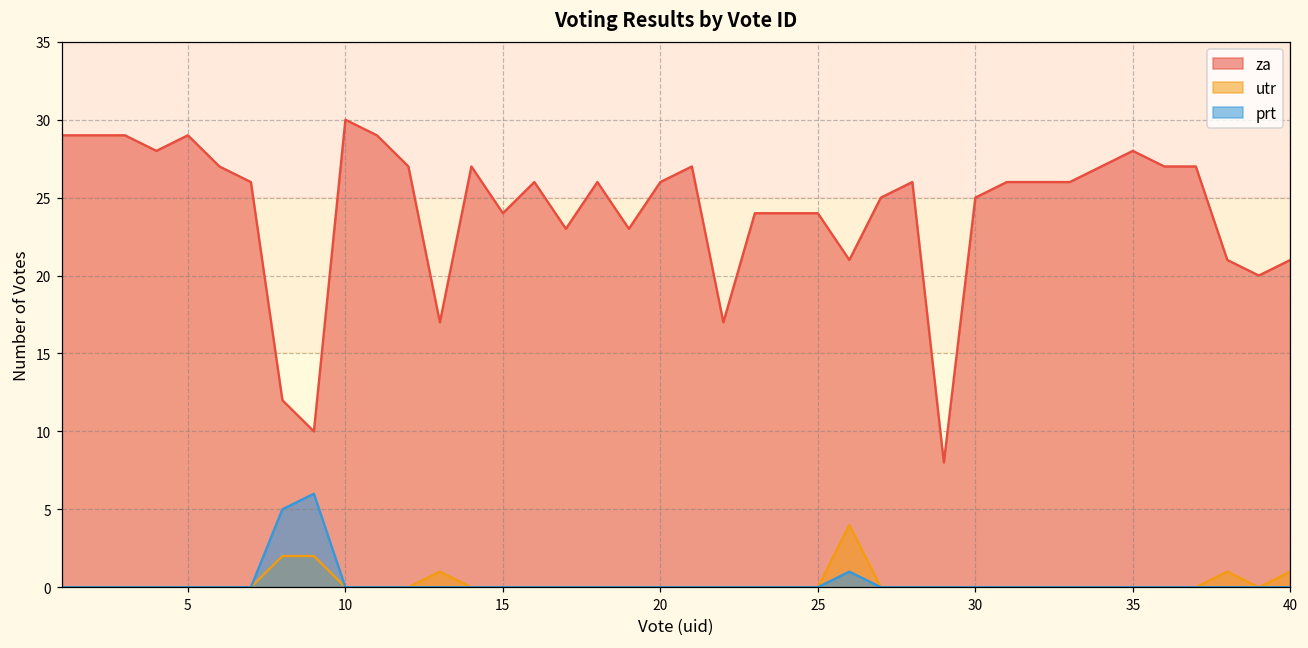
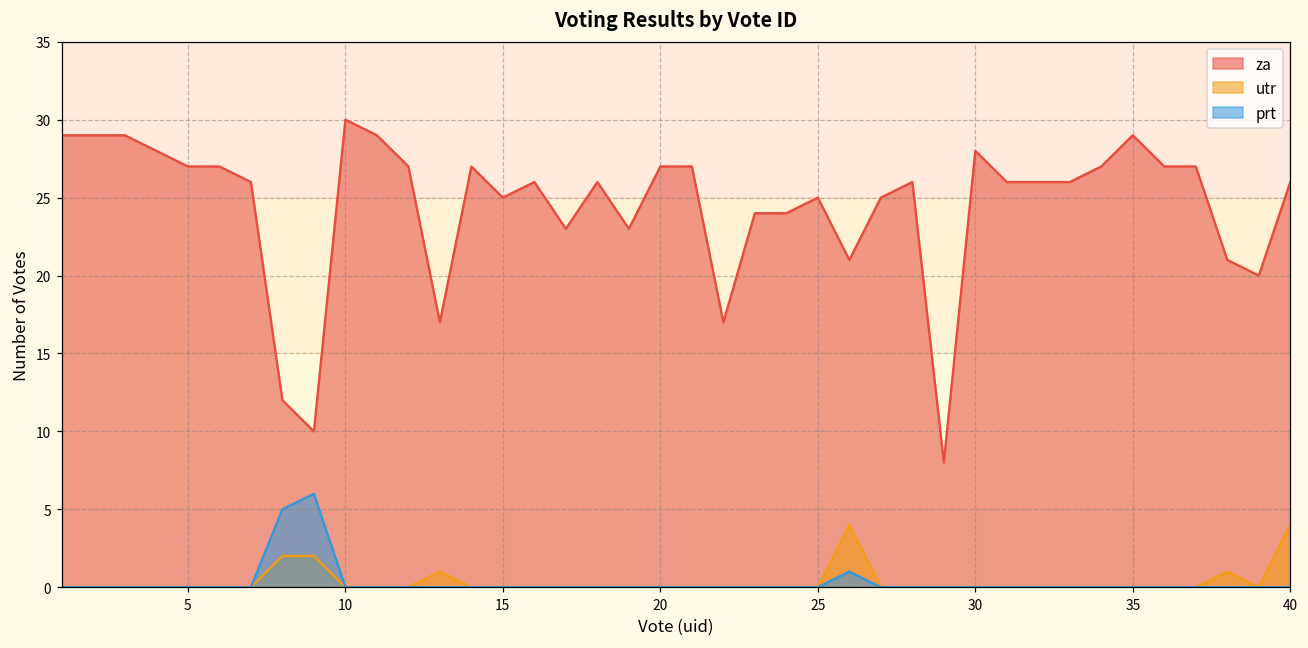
za, 5: 29 -> 27
za, 15: 24 -> 25
za, 20: 26 -> 27
za, 25: 24 -> 25
za, 30: 25 -> 28
za, 35: 28 -> 29
za, 40: 21 -> 26
utr, 40: 1 -> 4
